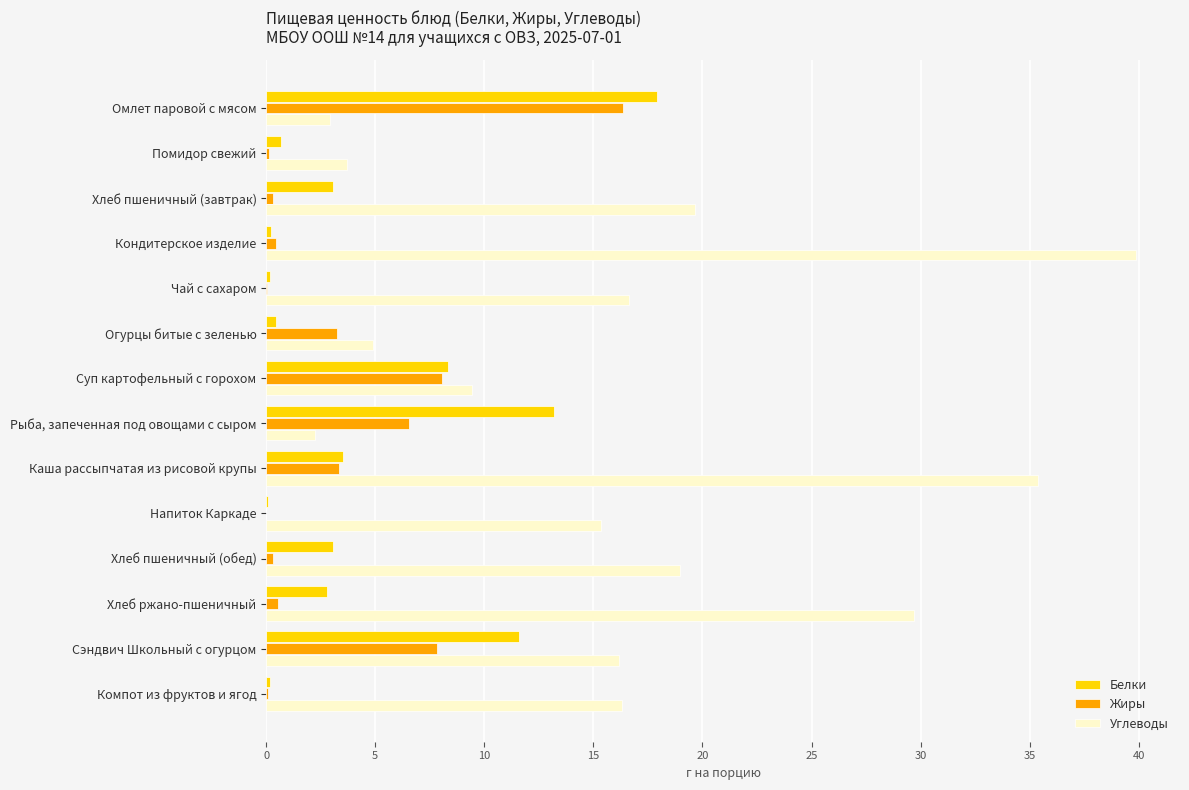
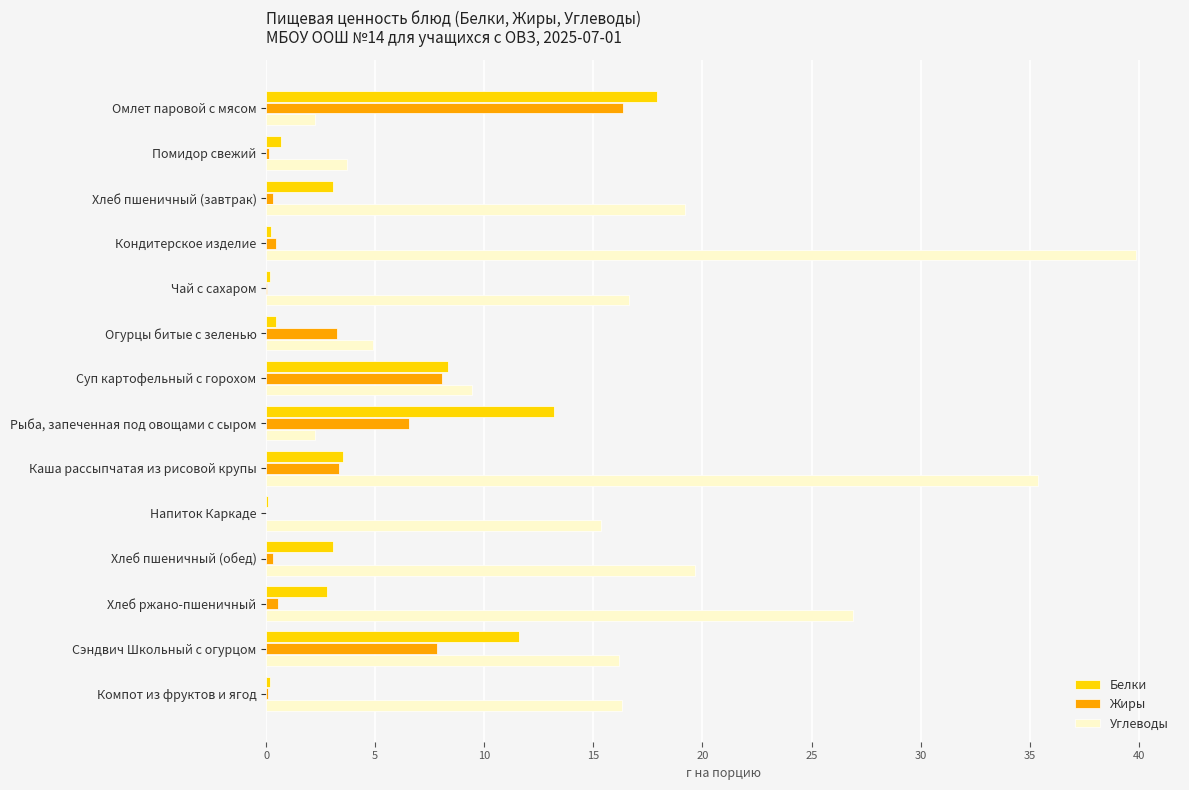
Углеводы, Омлет паровой с мясом: 2.9 -> 2.2
Углеводы, Хлеб пшеничный (завтрак): 19.7 -> 19.2
Углеводы, Хлеб пшеничный (обед): 19.0 -> 19.7
Углеводы, Хлеб ржано-пшеничный: 29.7 -> 26.9
